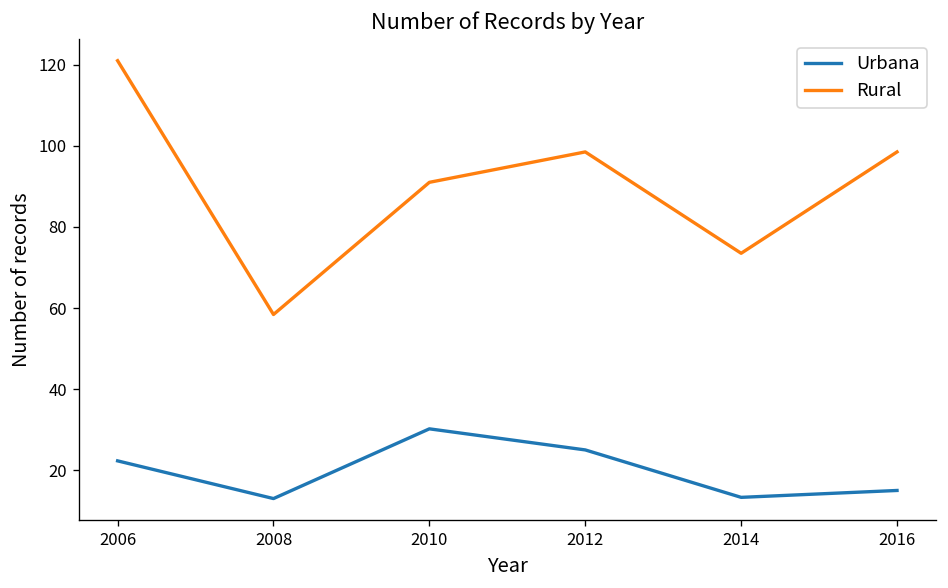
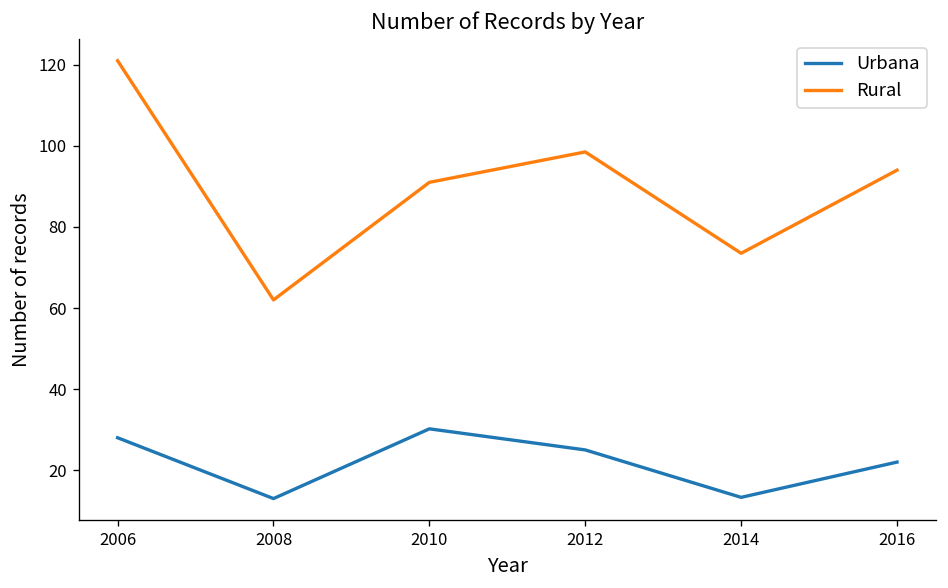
Urbana, 2006: 22 -> 28
Rural, 2008: 58 -> 62
Urbana, 2016: 15 -> 22
Rural, 2016: 99 -> 94
